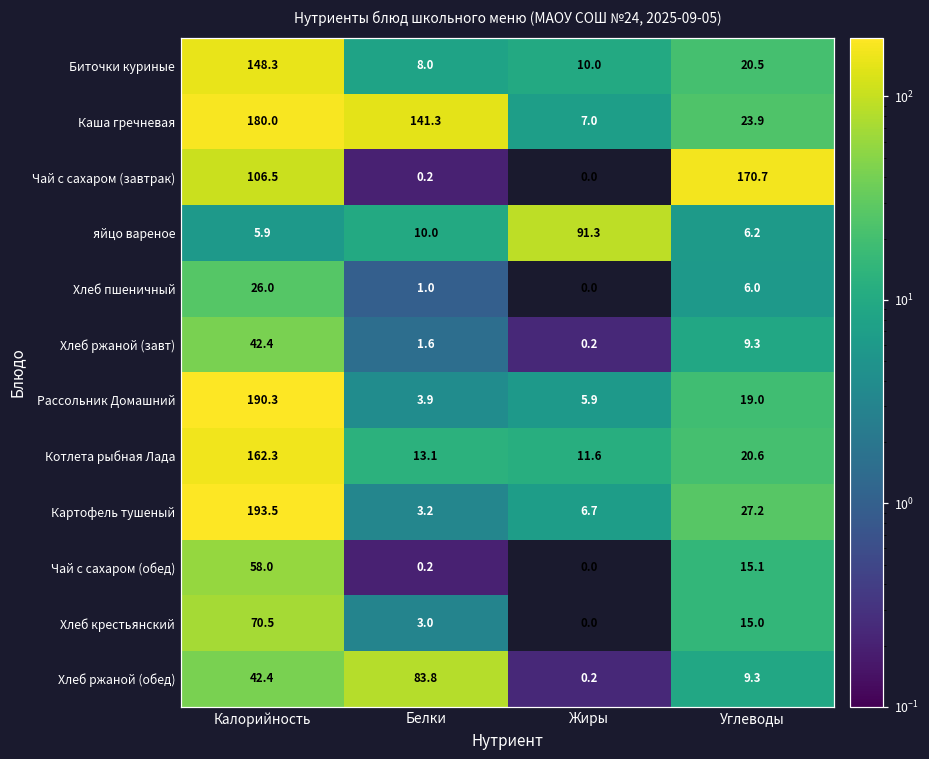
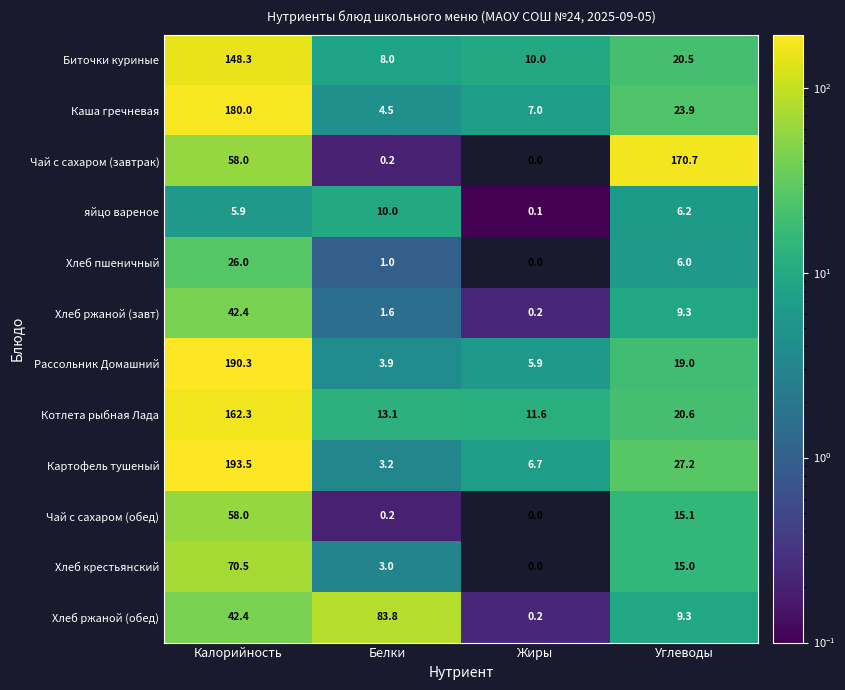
Каша гречневая, Белки: 141.3 -> 4.5
Чай с сахаром (завтрак), Калорийность: 106.5 -> 58.0
яйцо вареное, Жиры: 91.3 -> 0.1
